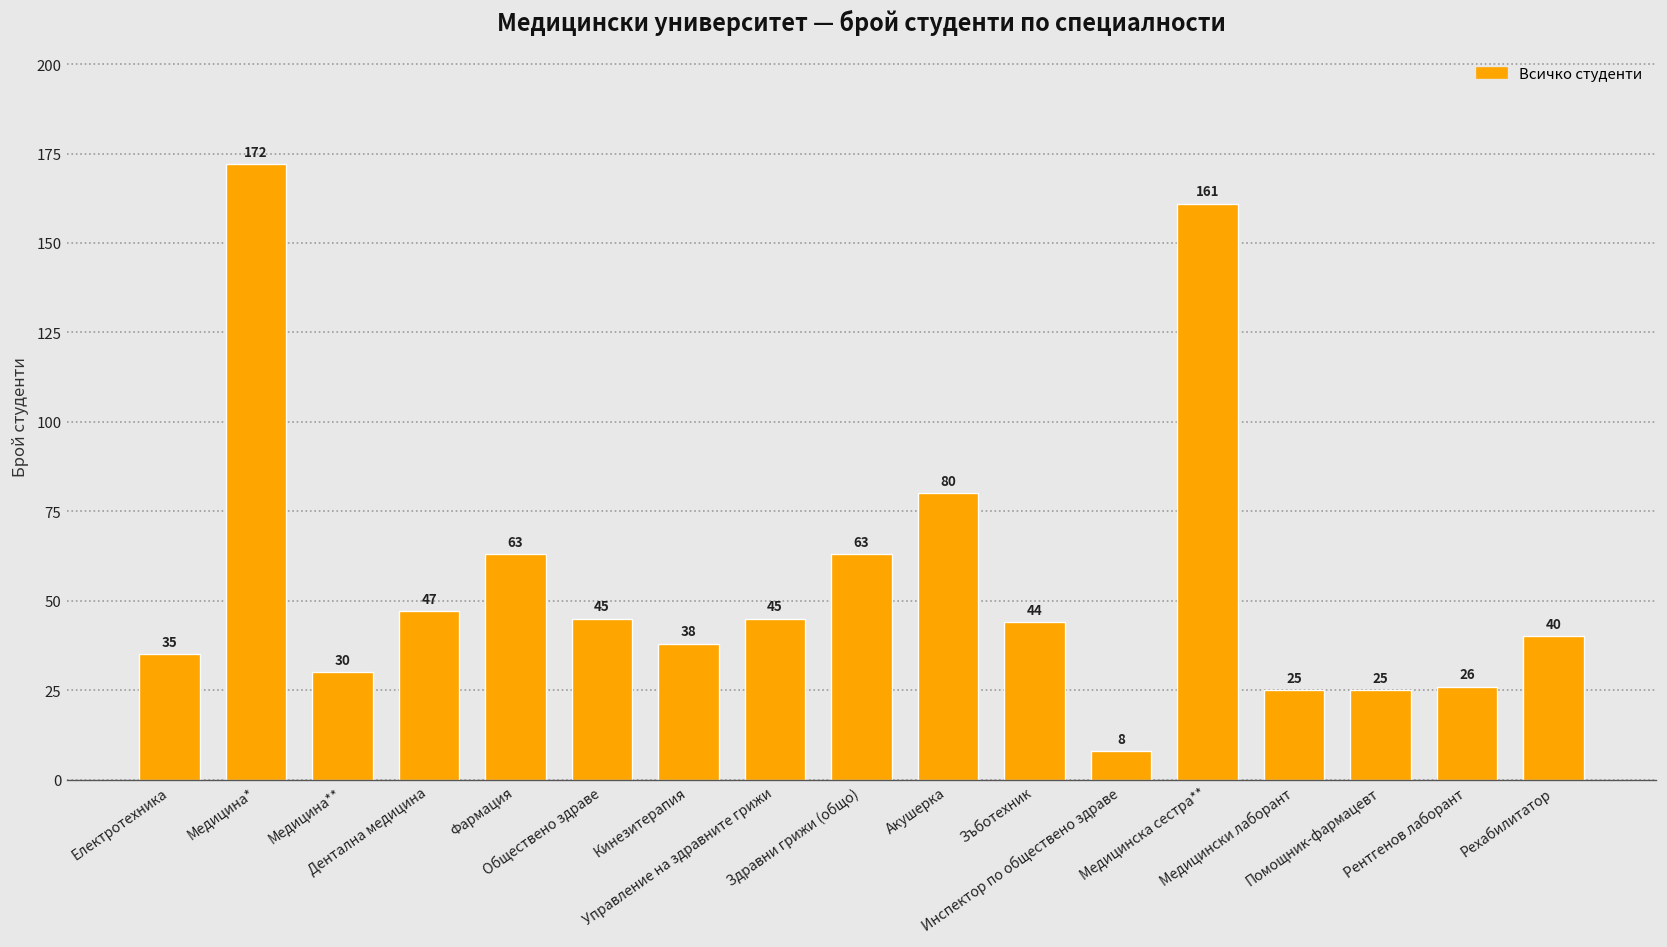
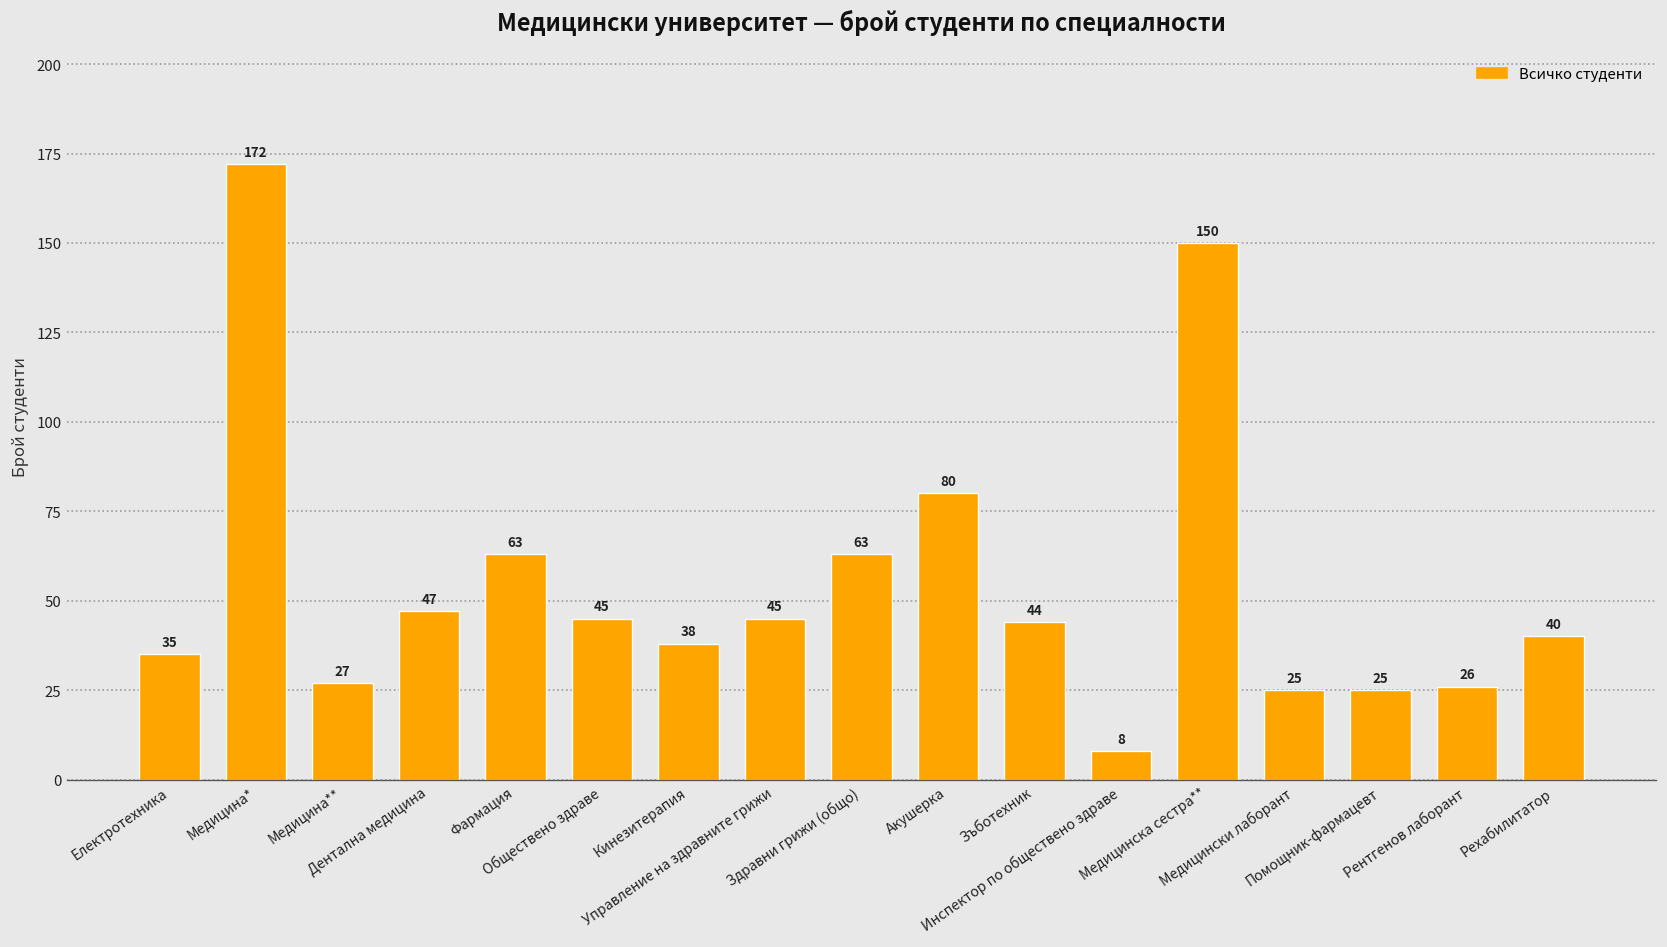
Медицина**: 30 -> 27
Медицинска сестра**: 161 -> 150
